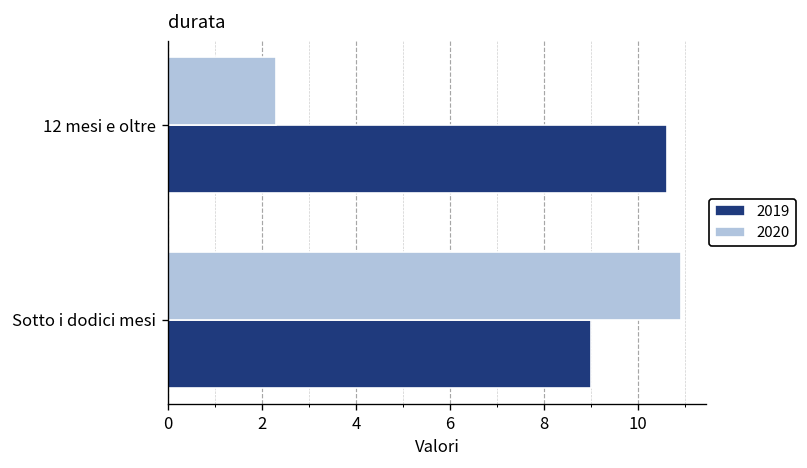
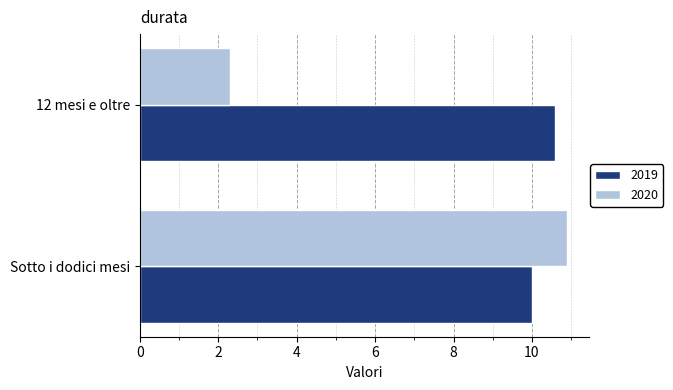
2019, Sotto i dodici mesi: 9 -> 10
